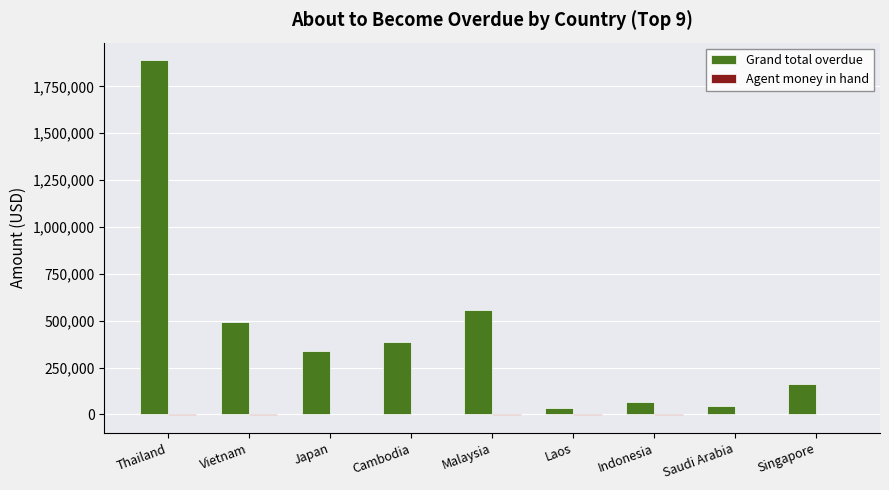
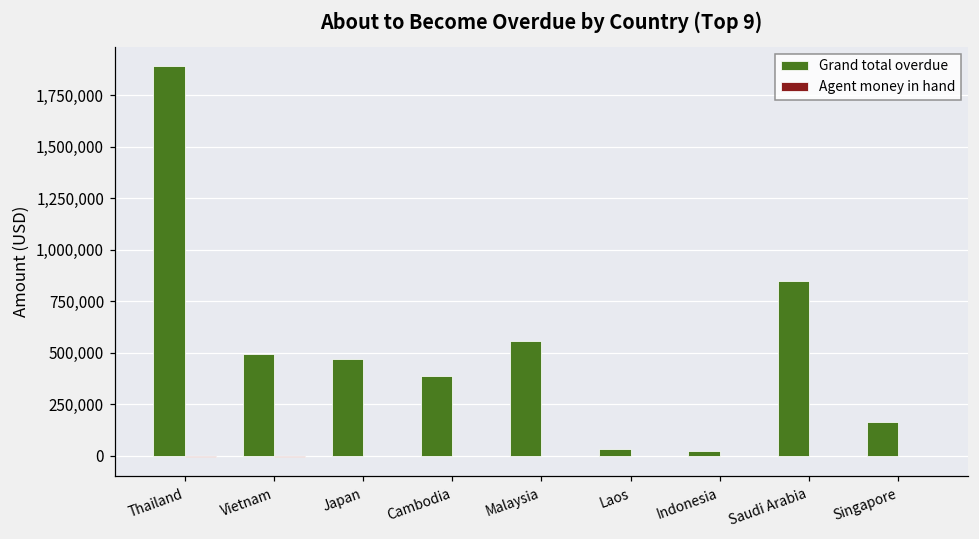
Grand total overdue, Japan: 340,000 -> 470,000
Grand total overdue, Indonesia: 70,000 -> 20,000
Grand total overdue, Saudi Arabia: 50,000 -> 850,000
